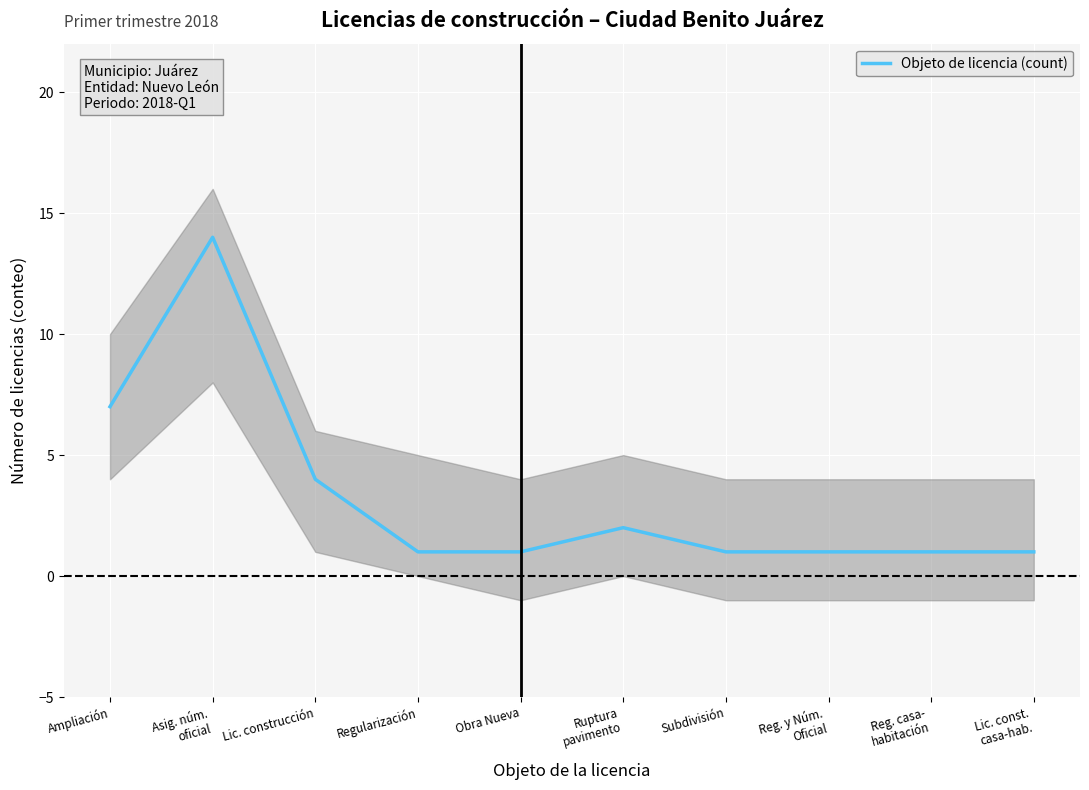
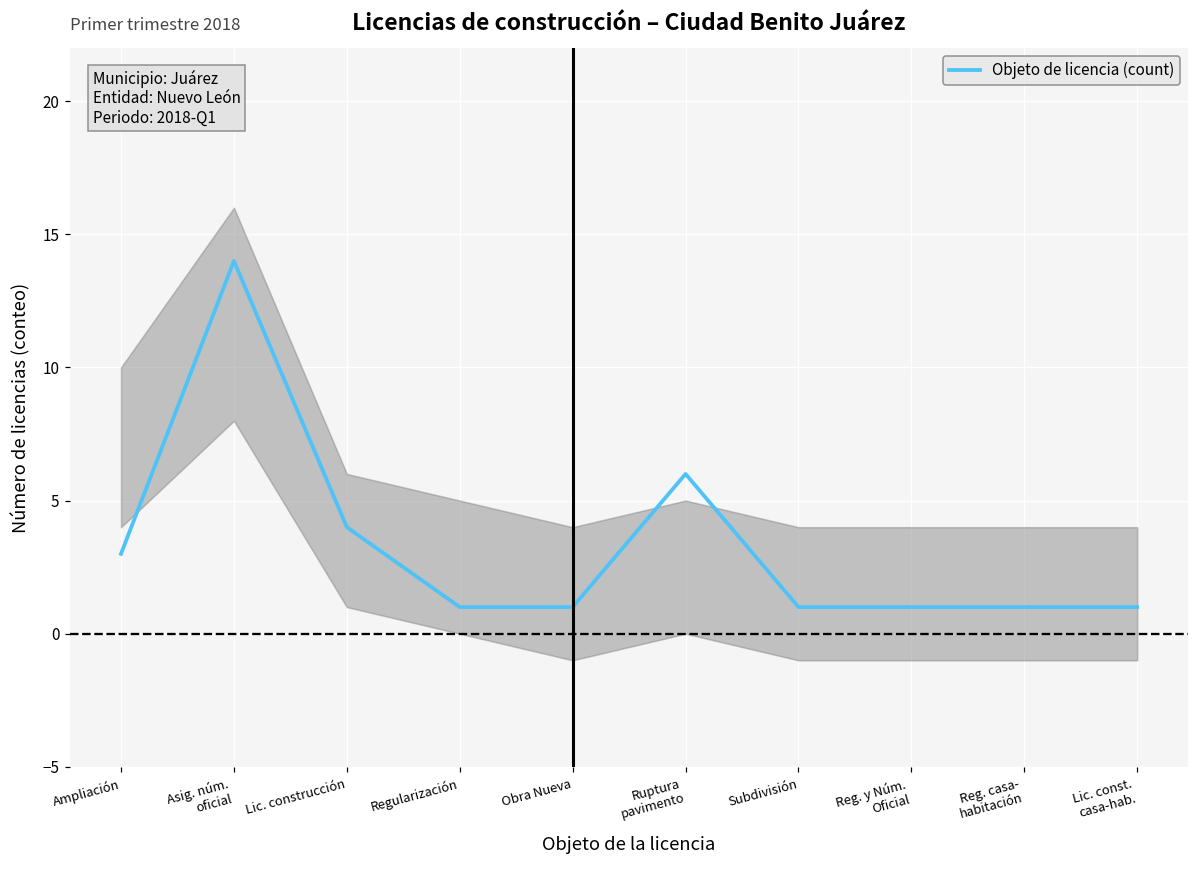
Objeto de licencia (count), Ampliación: 7 -> 3
Objeto de licencia (count), Ruptura pavimento: 2 -> 6
